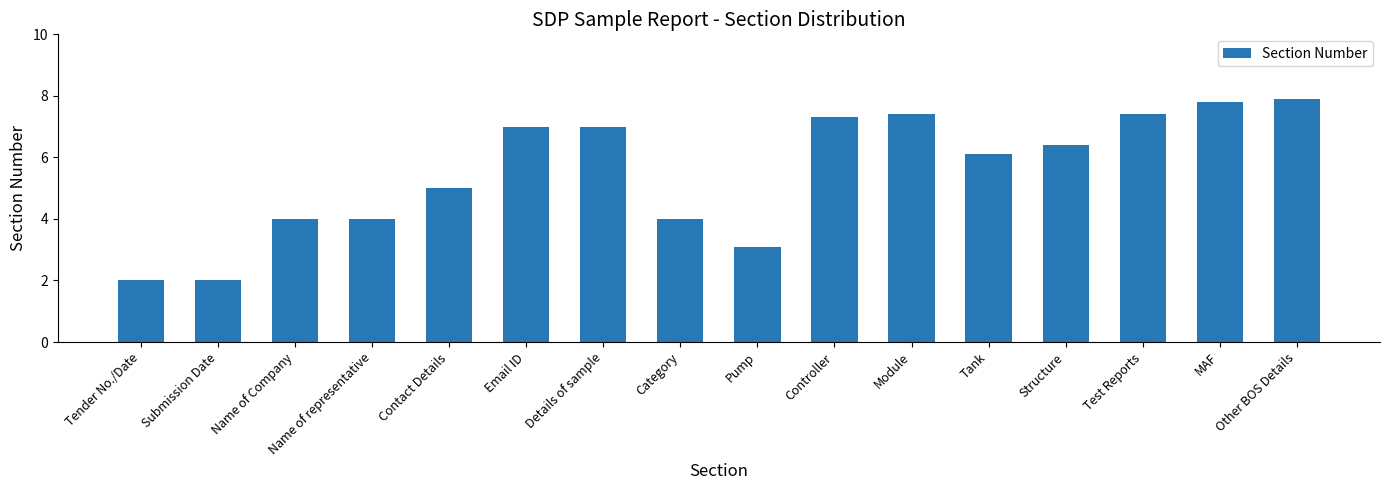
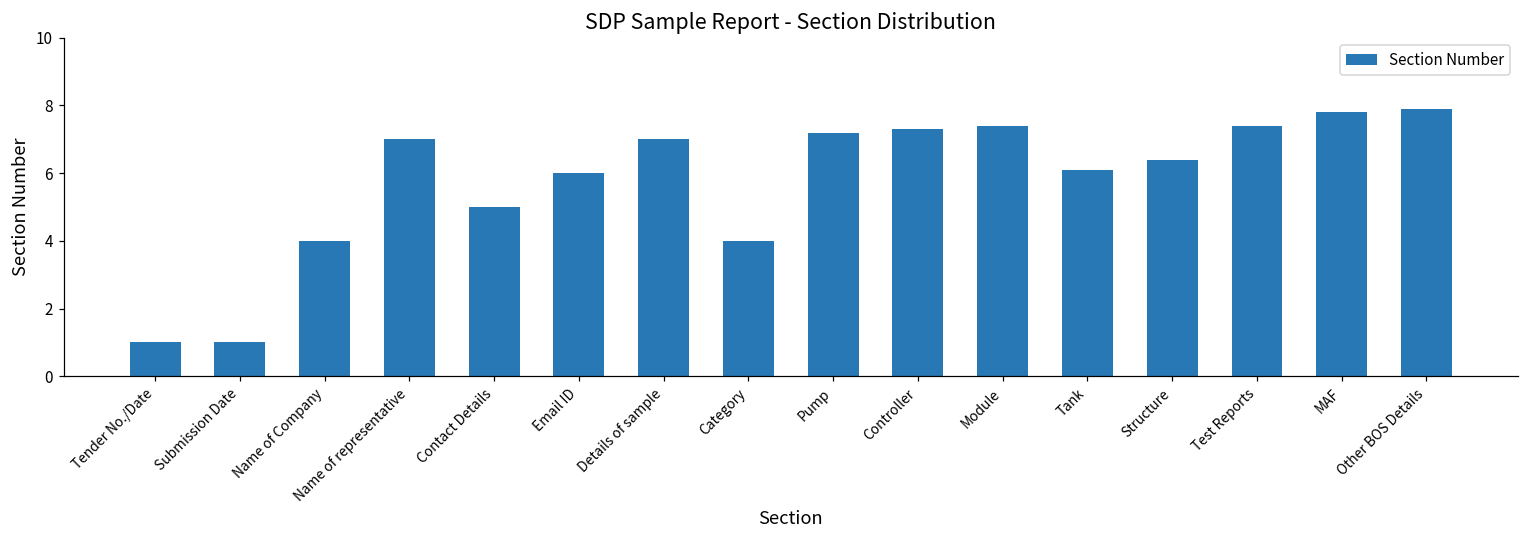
Tender No./Date: 2 -> 1
Submission Date: 2 -> 1
Name of representative: 4 -> 7
Email ID: 7 -> 6
Pump: 3.1 -> 7.2
